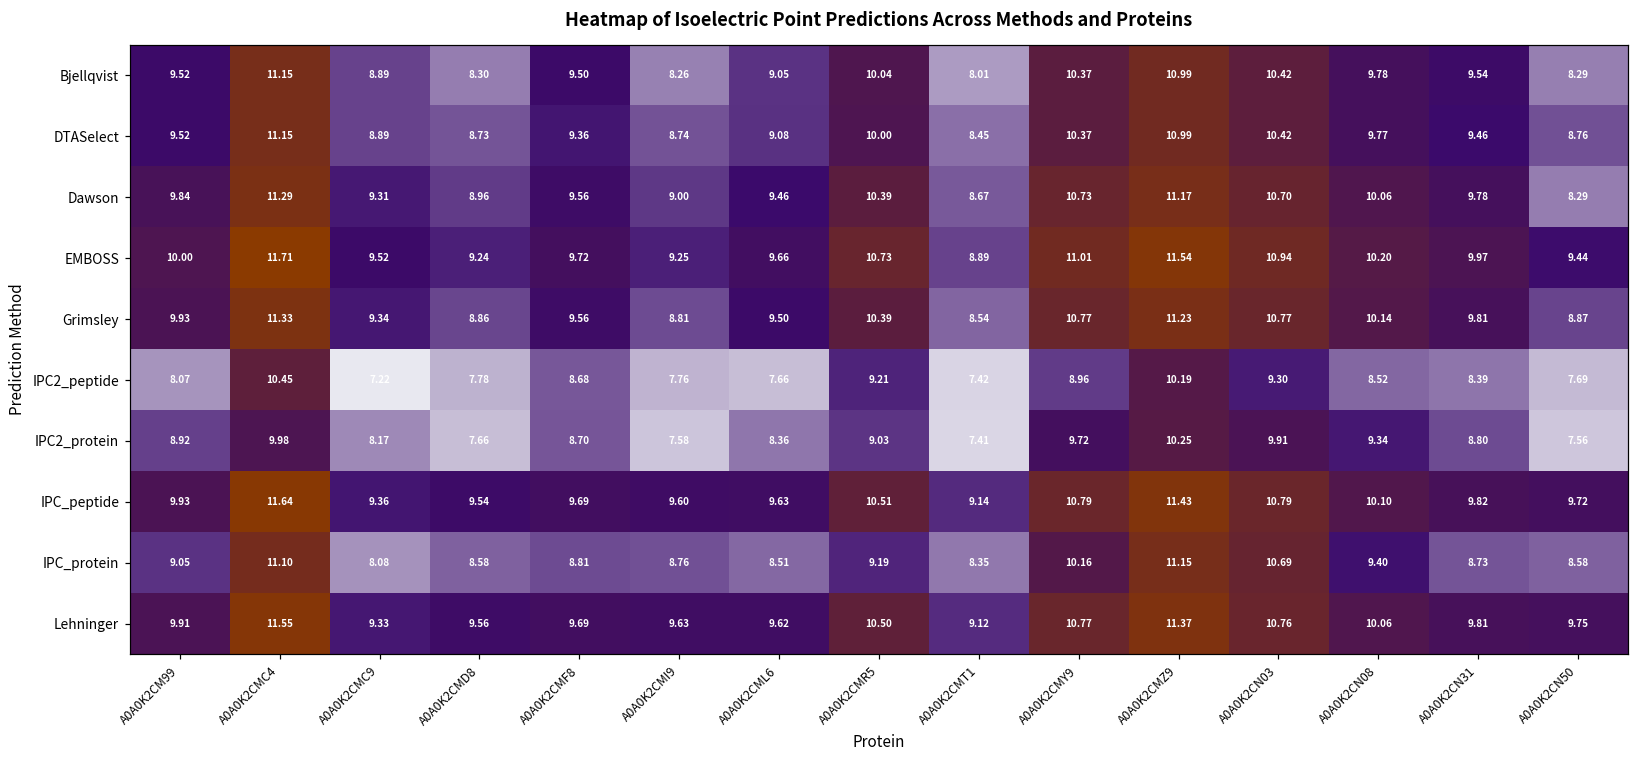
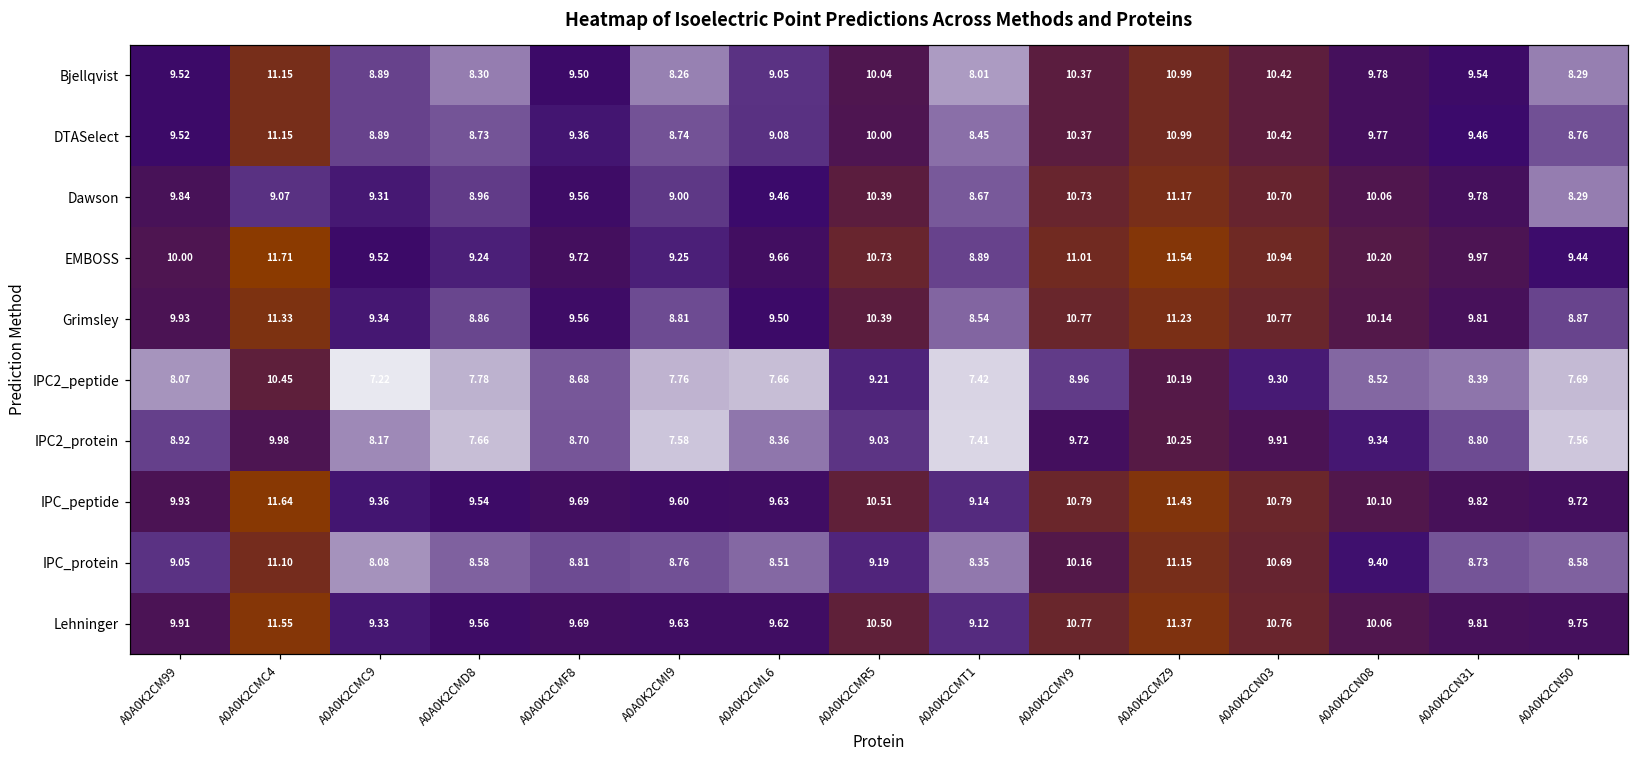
Dawson, A0A0K2CMC4: 11.29 -> 9.07
